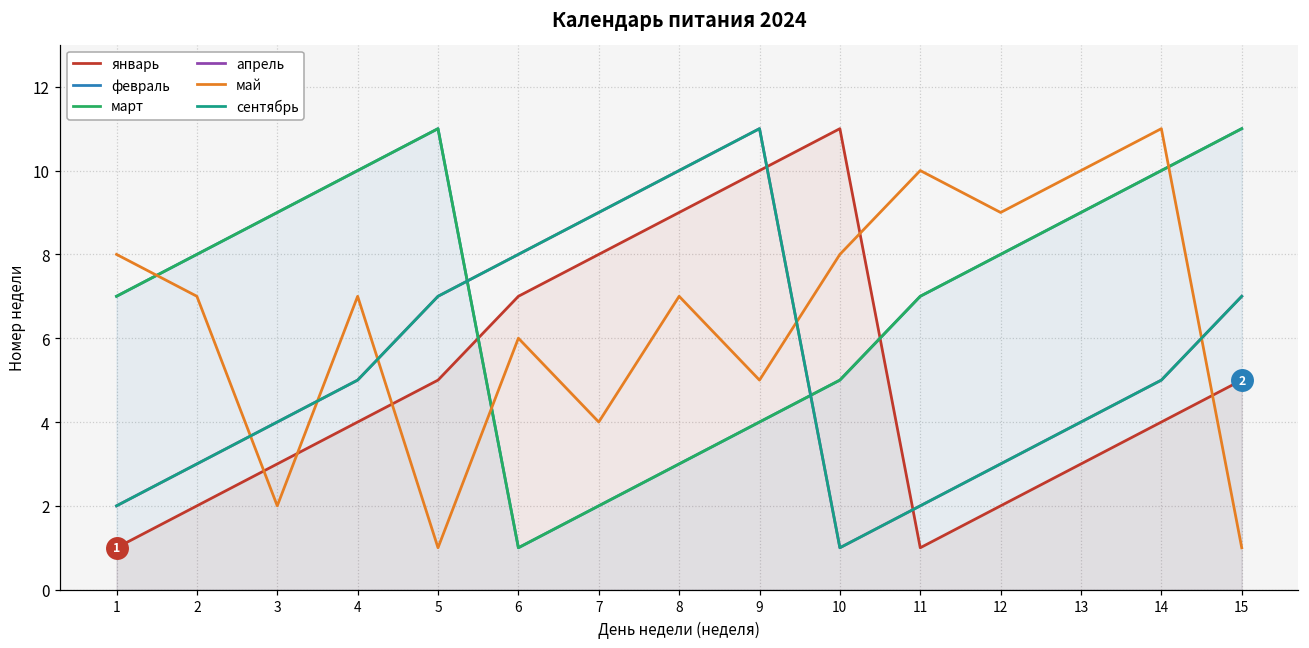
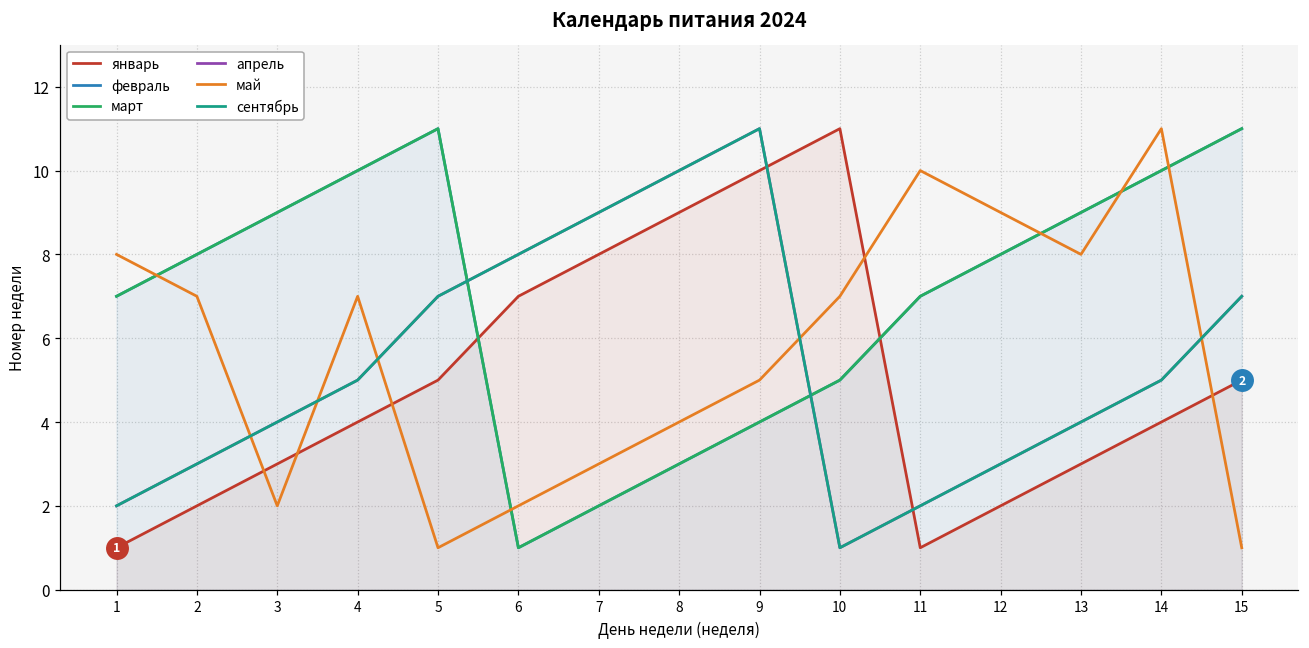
май, 6: 6 -> 2
май, 7: 4 -> 3
май, 8: 7 -> 4
май, 10: 8 -> 7
май, 13: 10 -> 8
